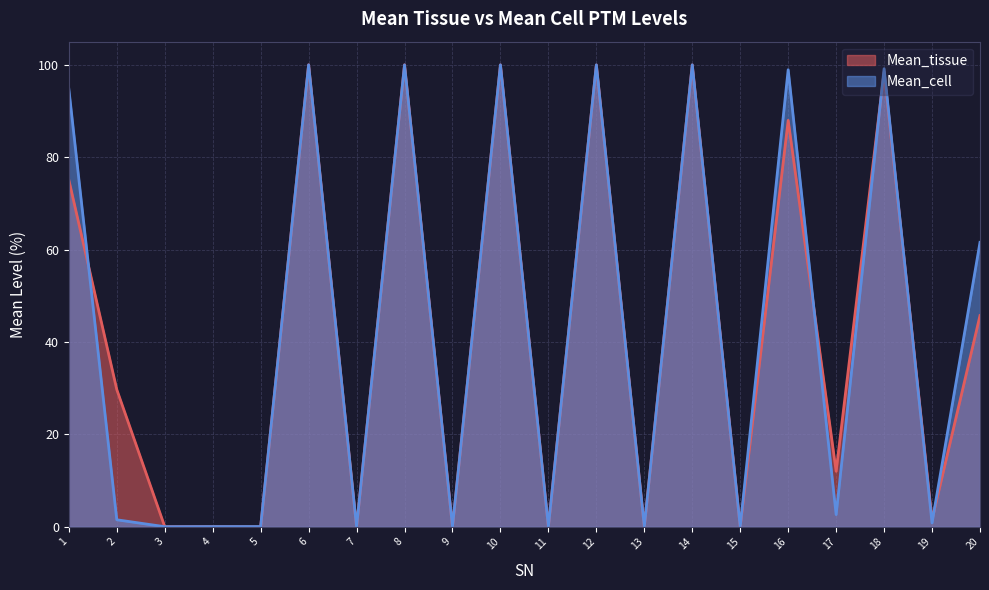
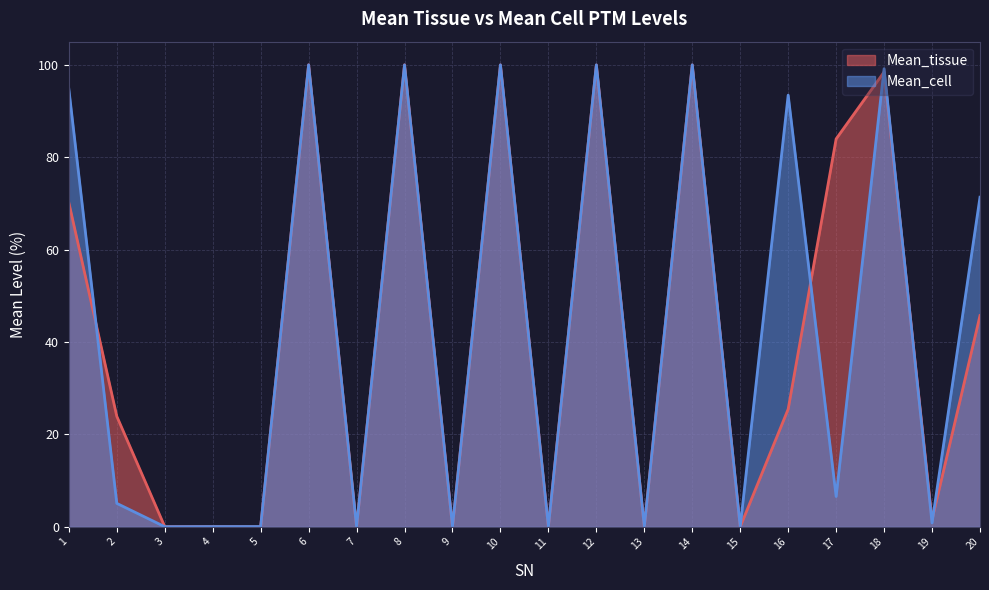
Mean_tissue, 1: 75 -> 70
Mean_tissue, 2: 30 -> 24
Mean_cell, 2: 2 -> 5
Mean_tissue, 16: 88 -> 25
Mean_cell, 16: 99 -> 93
Mean_tissue, 17: 12 -> 84
Mean_cell, 17: 3 -> 7
Mean_cell, 20: 62 -> 71
